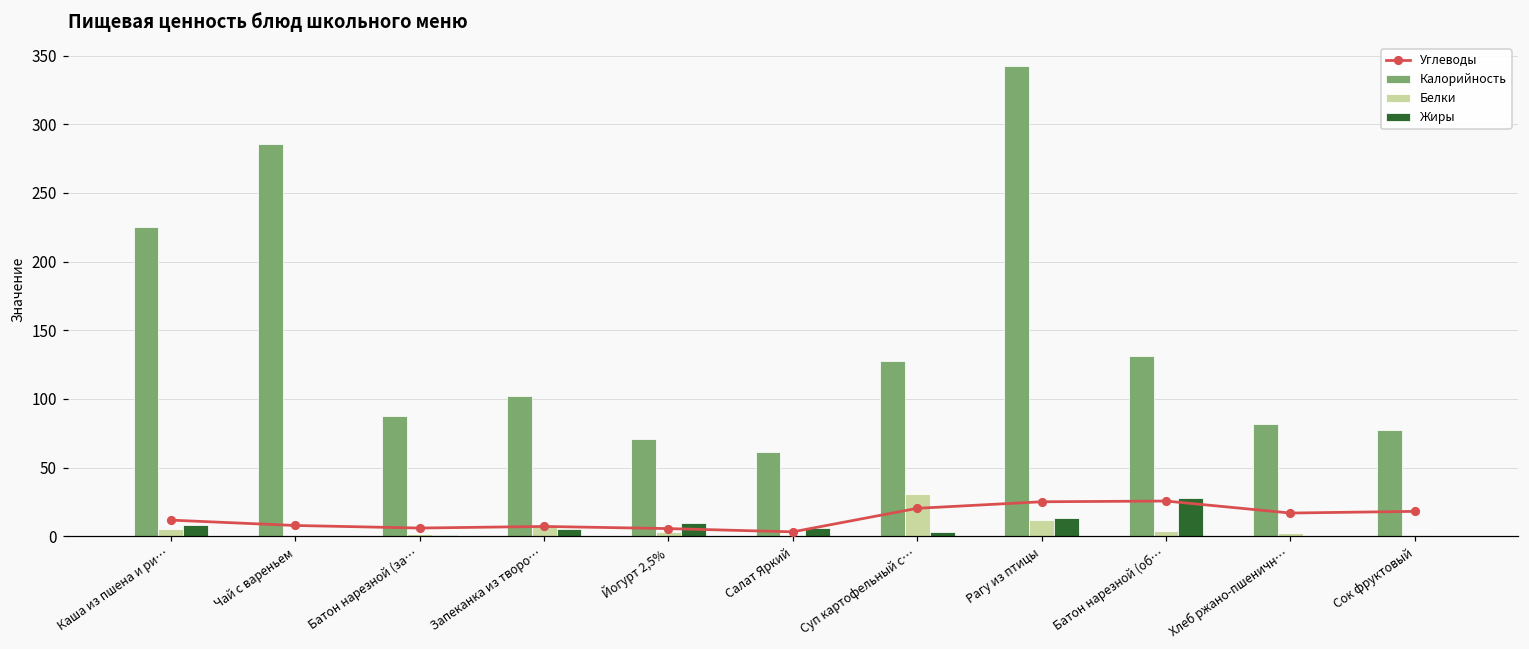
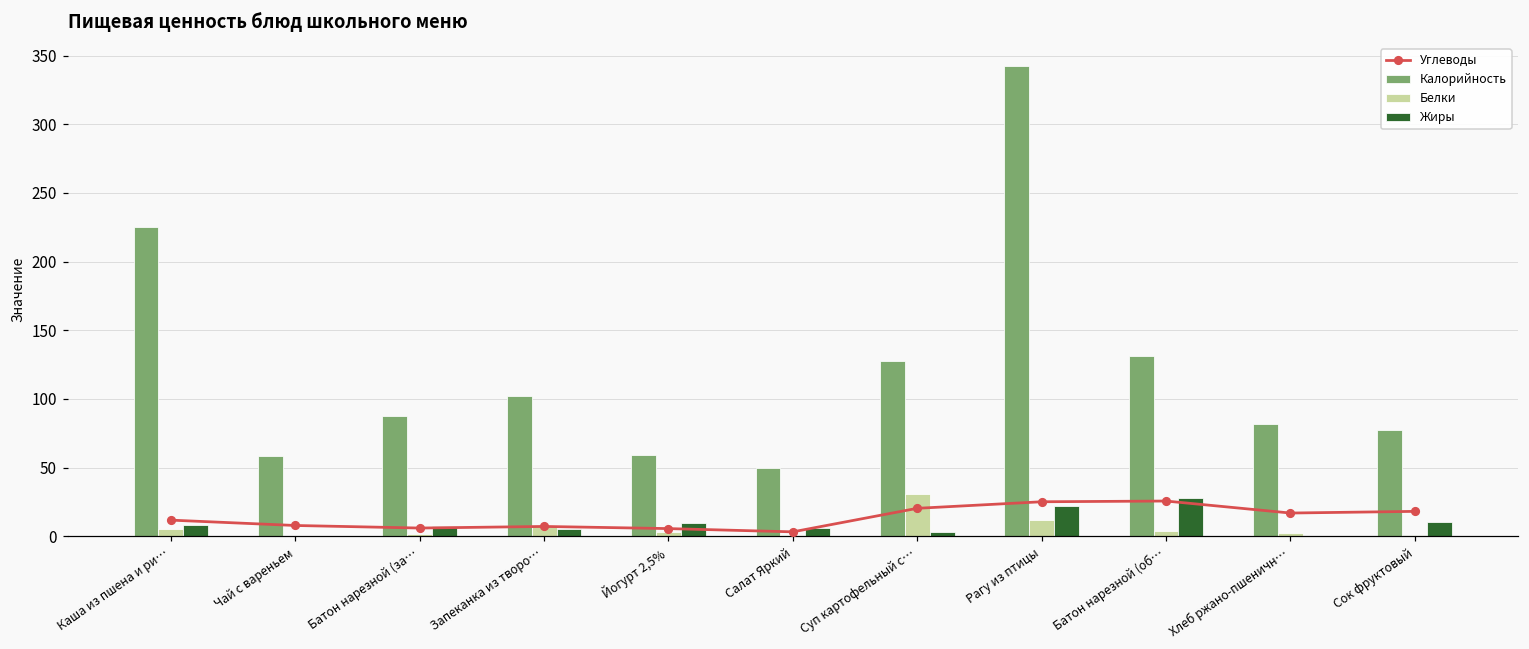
Калорийность, Чай с вареньем: 286 -> 58
Жиры, Батон нарезной (за…: 1 -> 8
Калорийность, Йогурт 2,5%: 71 -> 59
Калорийность, Салат Яркий: 61 -> 50
Жиры, Рагу из птицы: 14 -> 22
Жиры, Сок фруктовый: 0 -> 11
